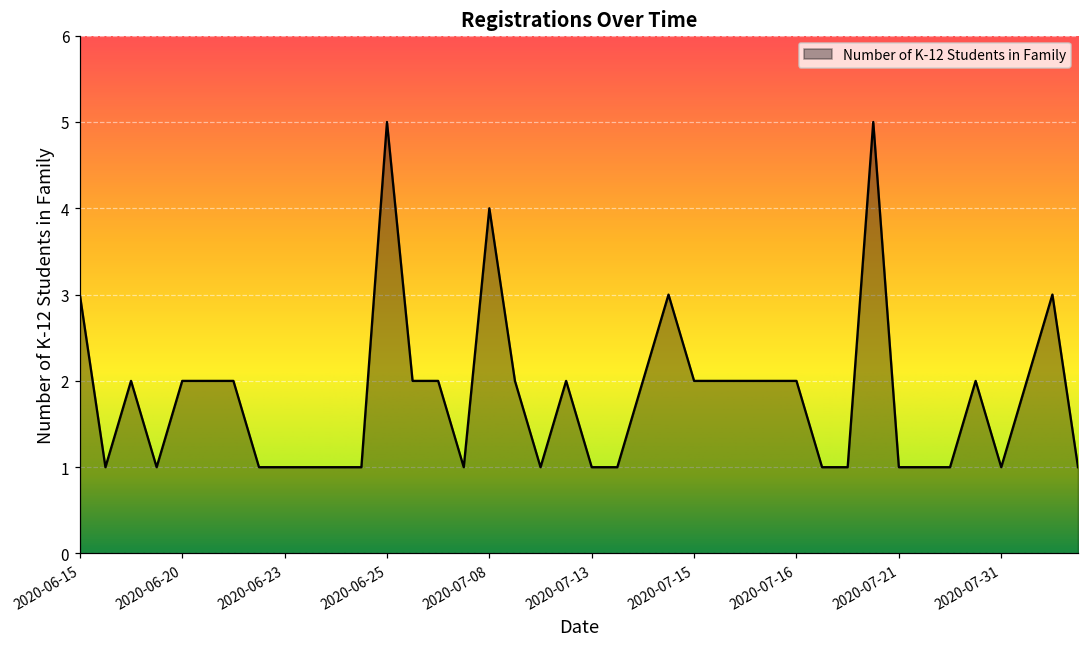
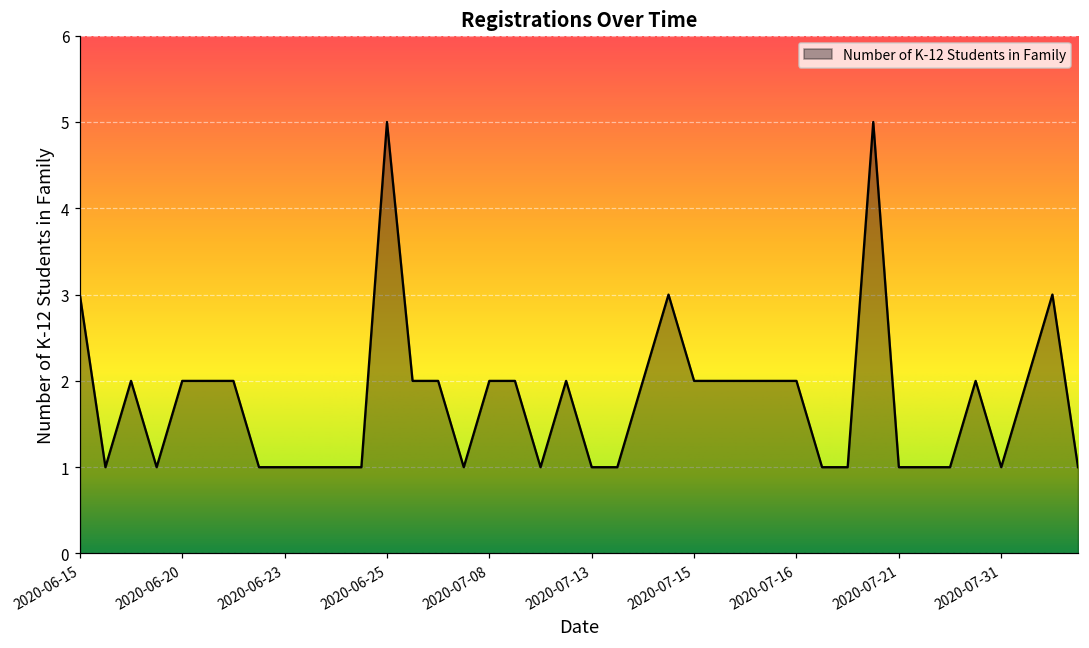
2020-07-08: 4 -> 2
